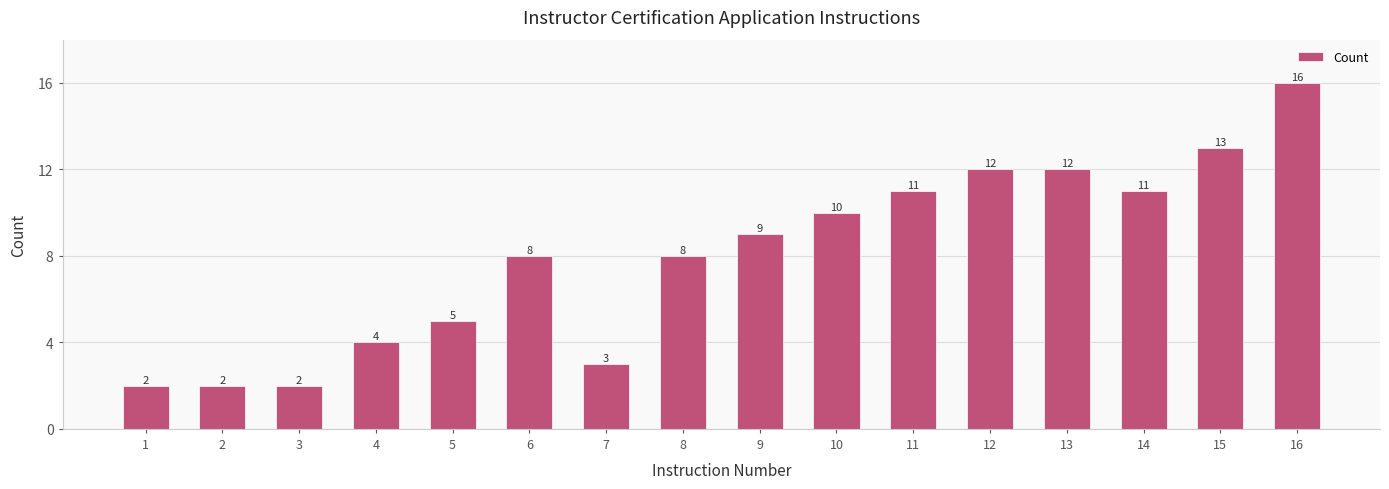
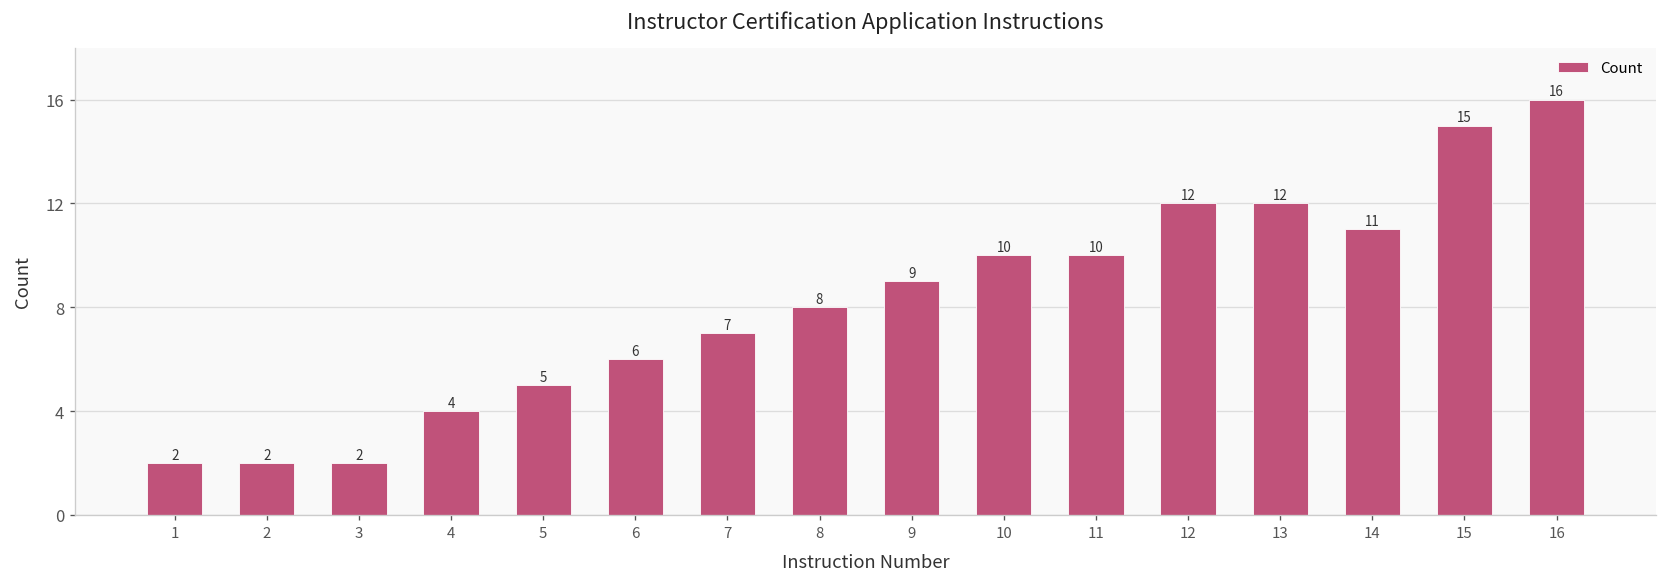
6: 8 -> 6
7: 3 -> 7
11: 11 -> 10
15: 13 -> 15
